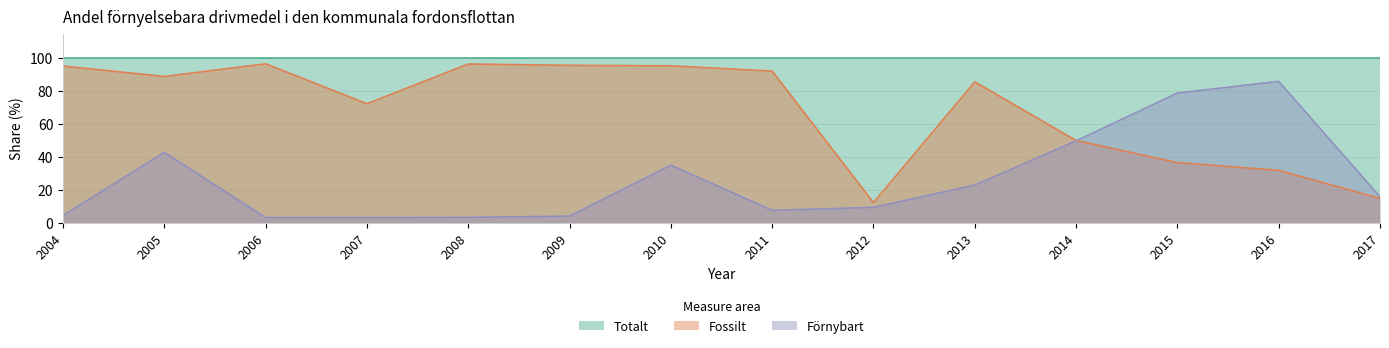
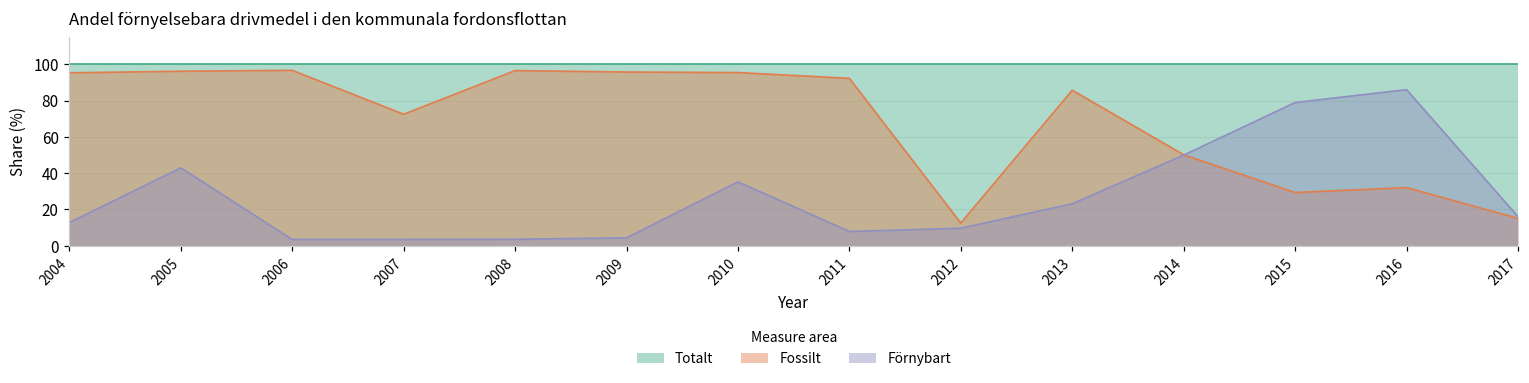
Förnybart, 2004: 5 -> 13
Fossilt, 2005: 89 -> 96
Fossilt, 2015: 37 -> 29
